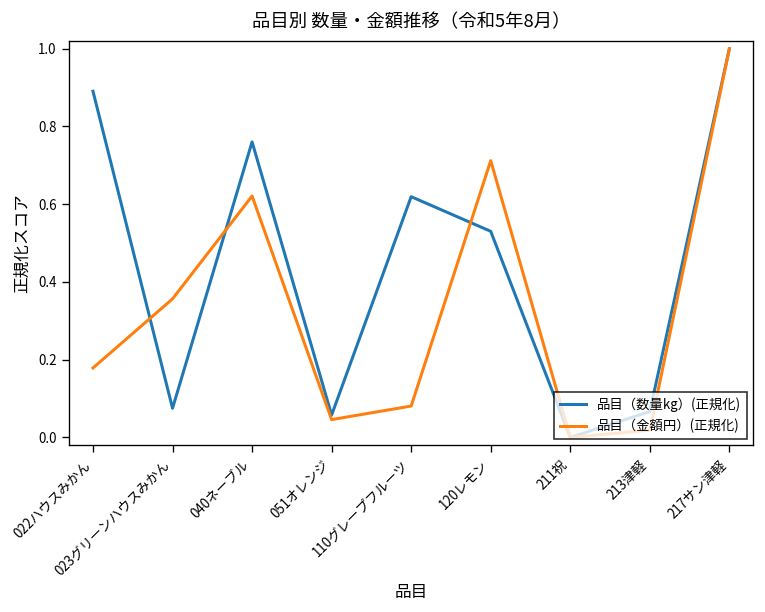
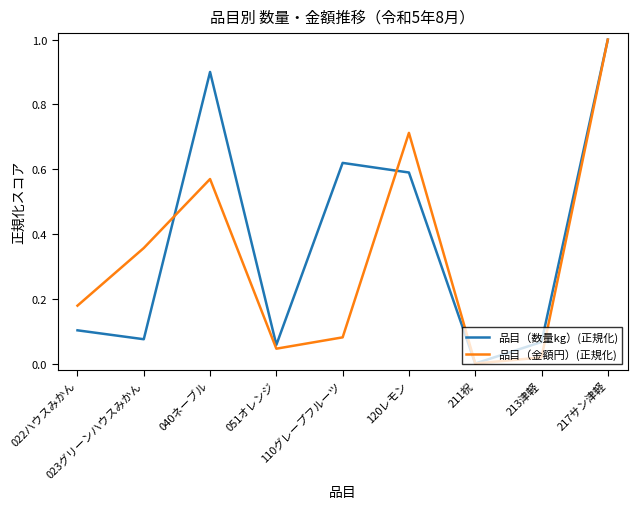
品目（数量kg）(正規化), 022ハウスみかん: 0.89 -> 0.10
品目（数量kg）(正規化), 040ネーブル: 0.76 -> 0.90
品目（金額円）(正規化), 040ネーブル: 0.62 -> 0.57
品目（数量kg）(正規化), 120レモン: 0.53 -> 0.59
